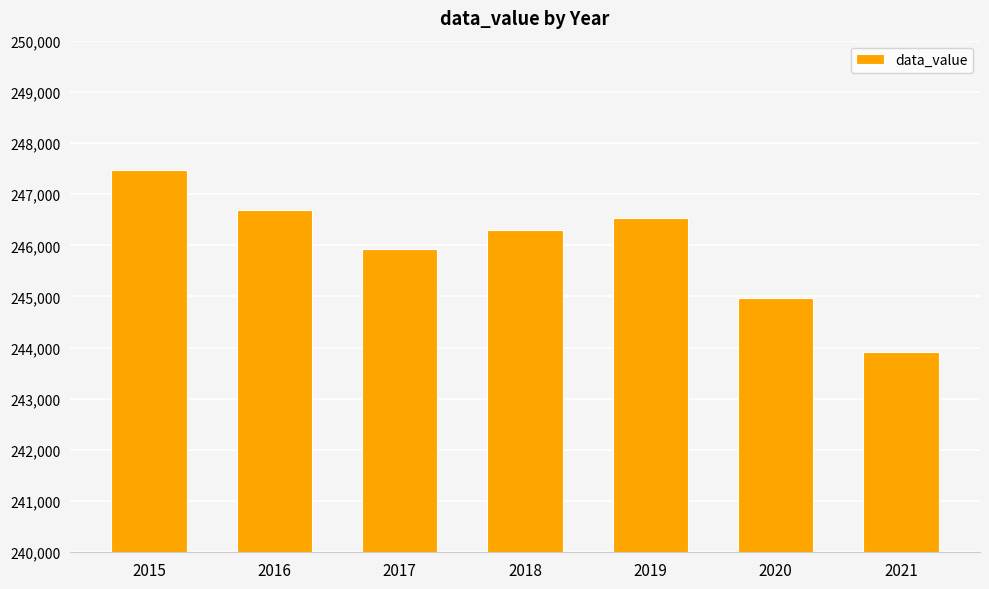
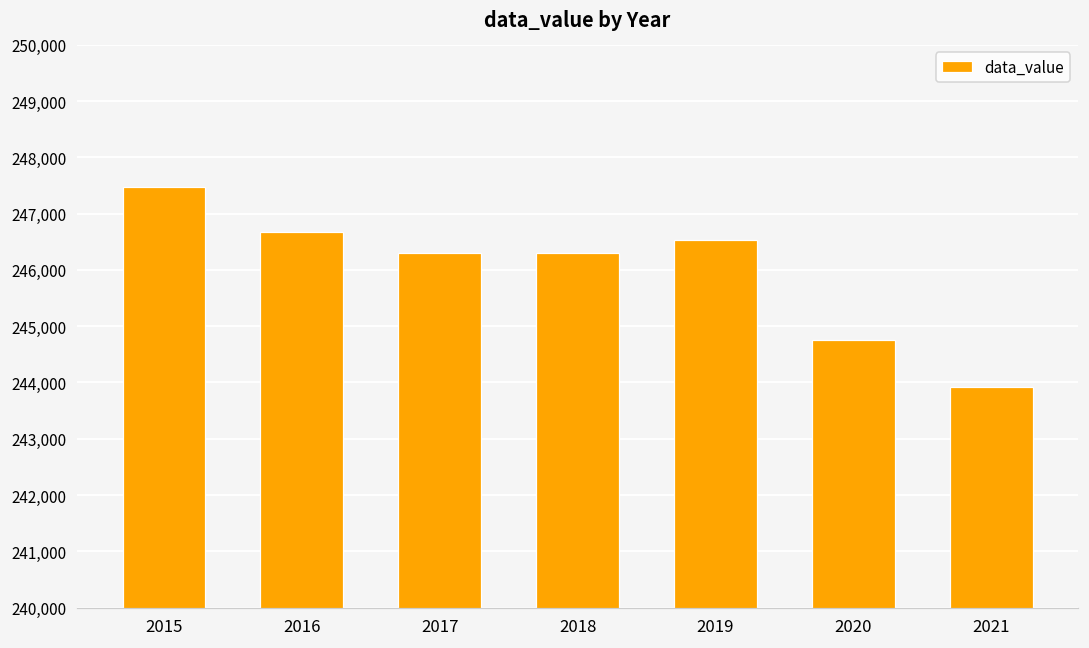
2017: 245,900 -> 246,300
2020: 245,000 -> 244,800
